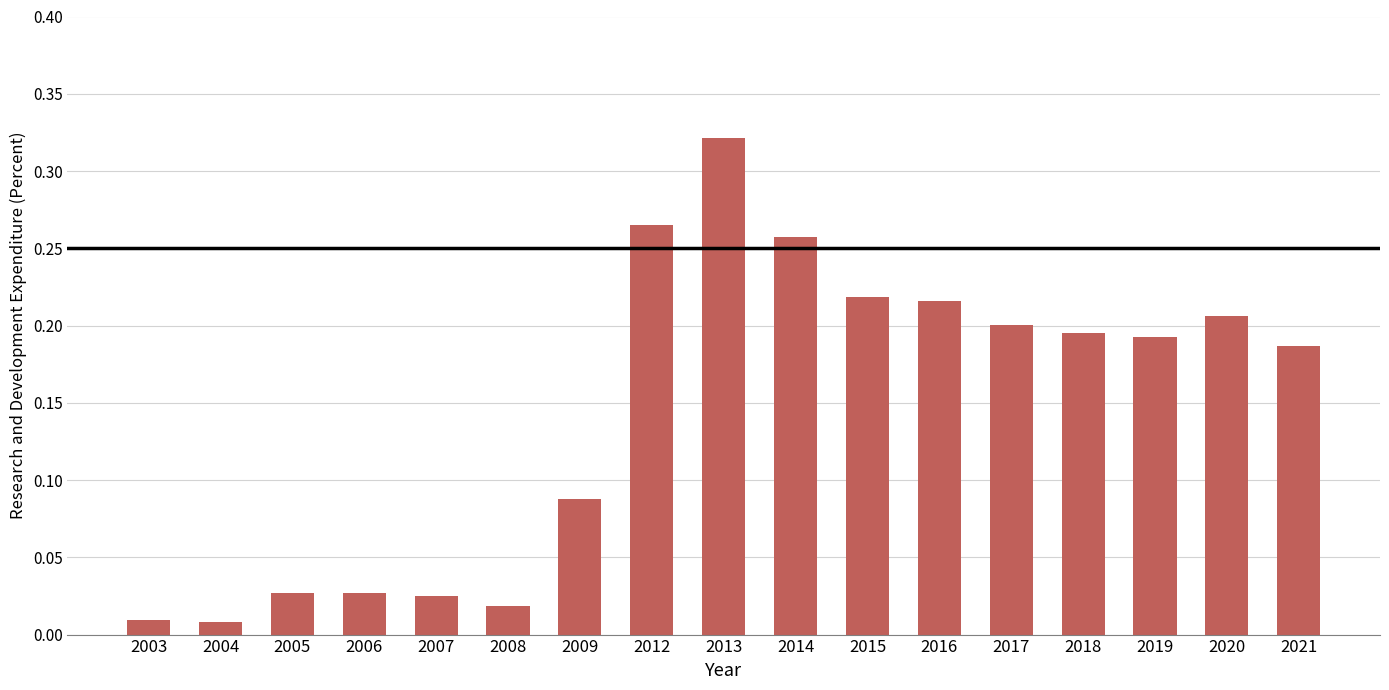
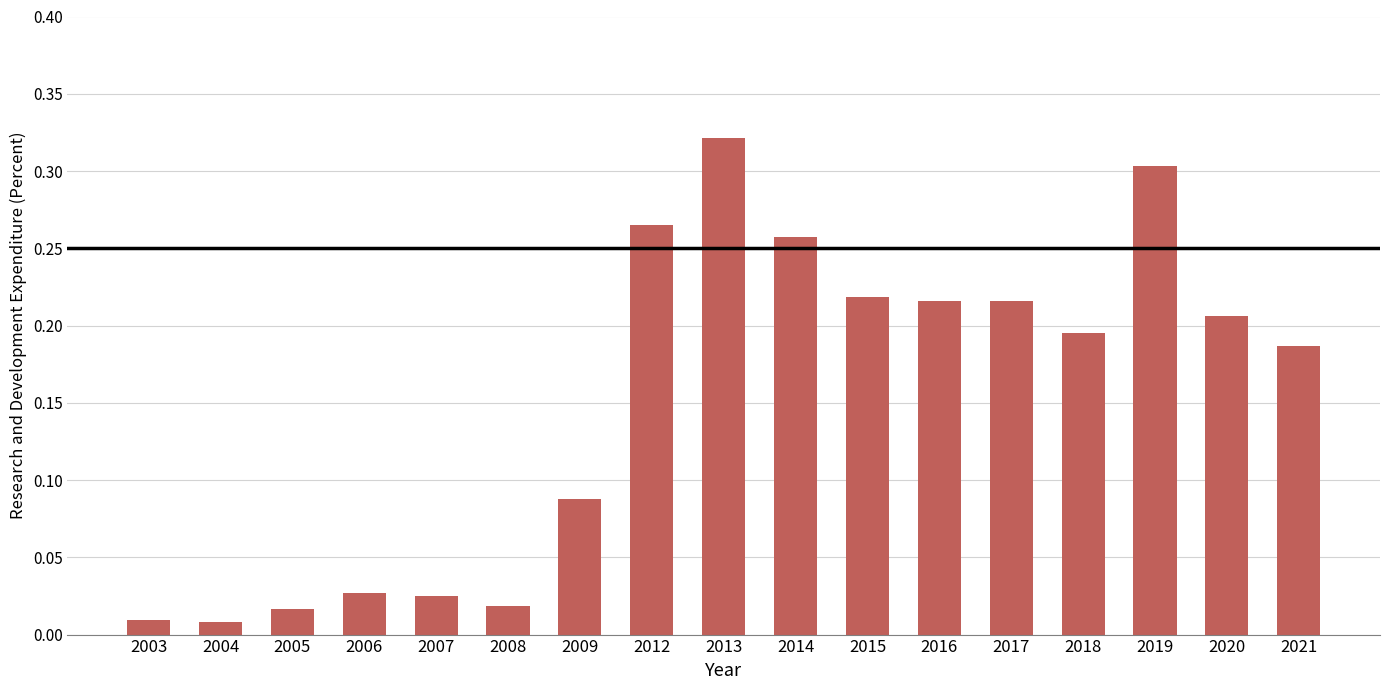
2005: 0.027 -> 0.017
2017: 0.200 -> 0.216
2019: 0.193 -> 0.303
